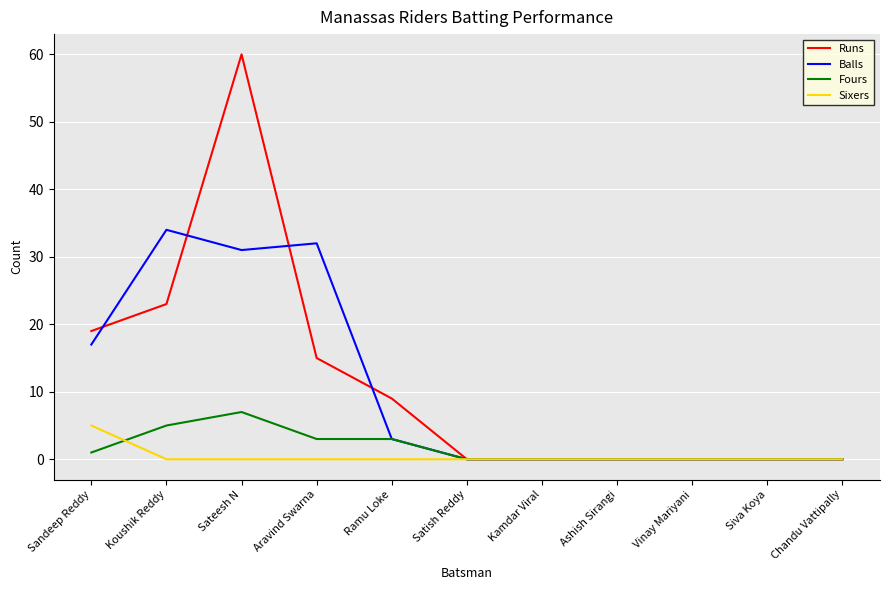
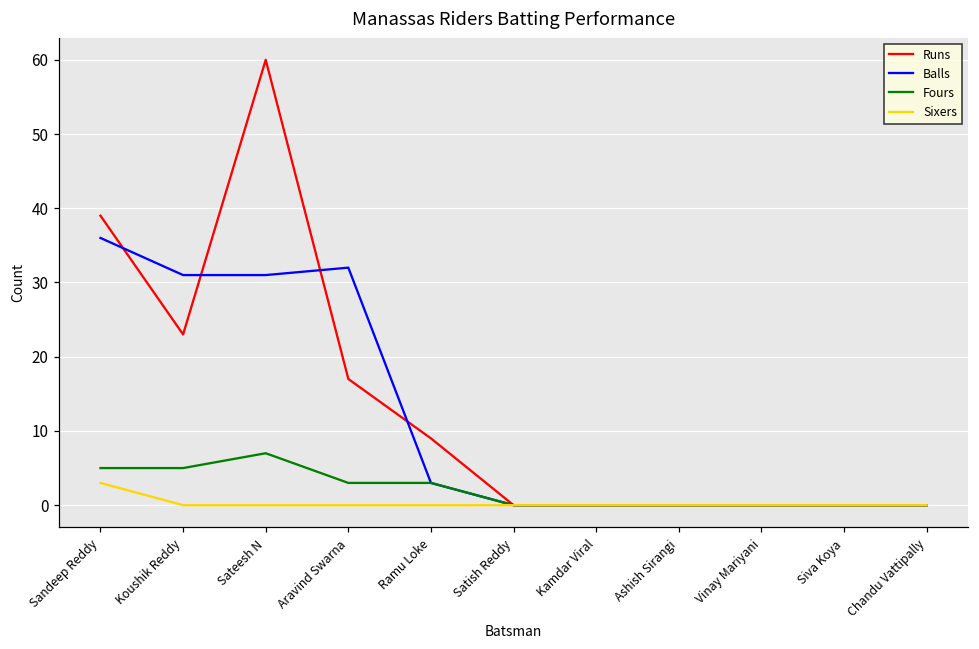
Runs, Sandeep Reddy: 19 -> 39
Balls, Sandeep Reddy: 17 -> 36
Fours, Sandeep Reddy: 1 -> 5
Sixers, Sandeep Reddy: 5 -> 3
Balls, Koushik Reddy: 34 -> 31
Runs, Aravind Swarna: 15 -> 17
